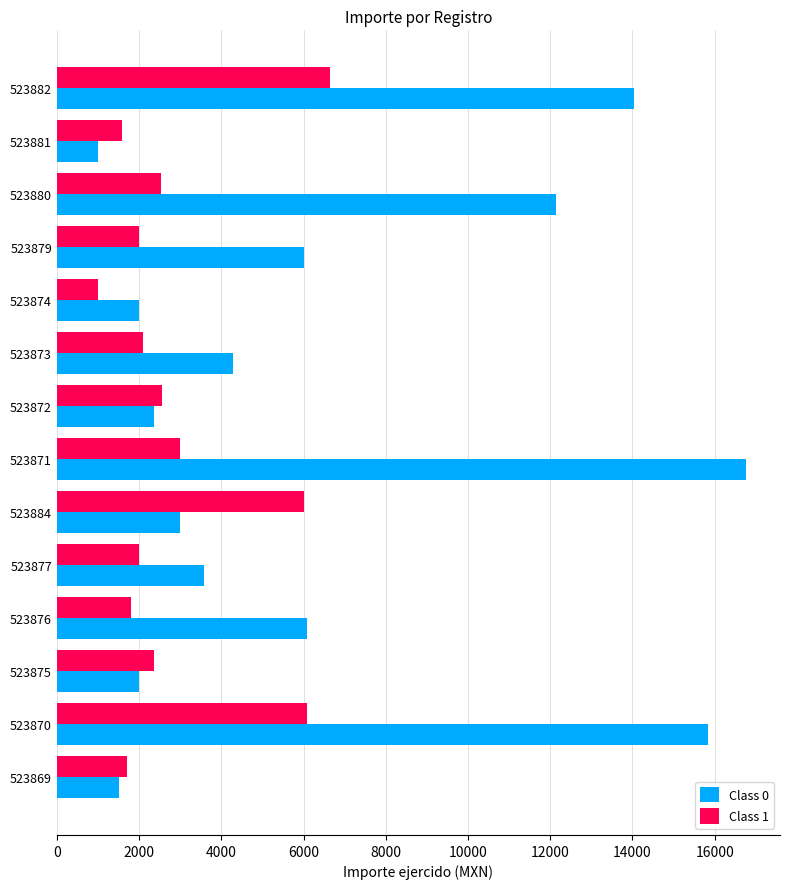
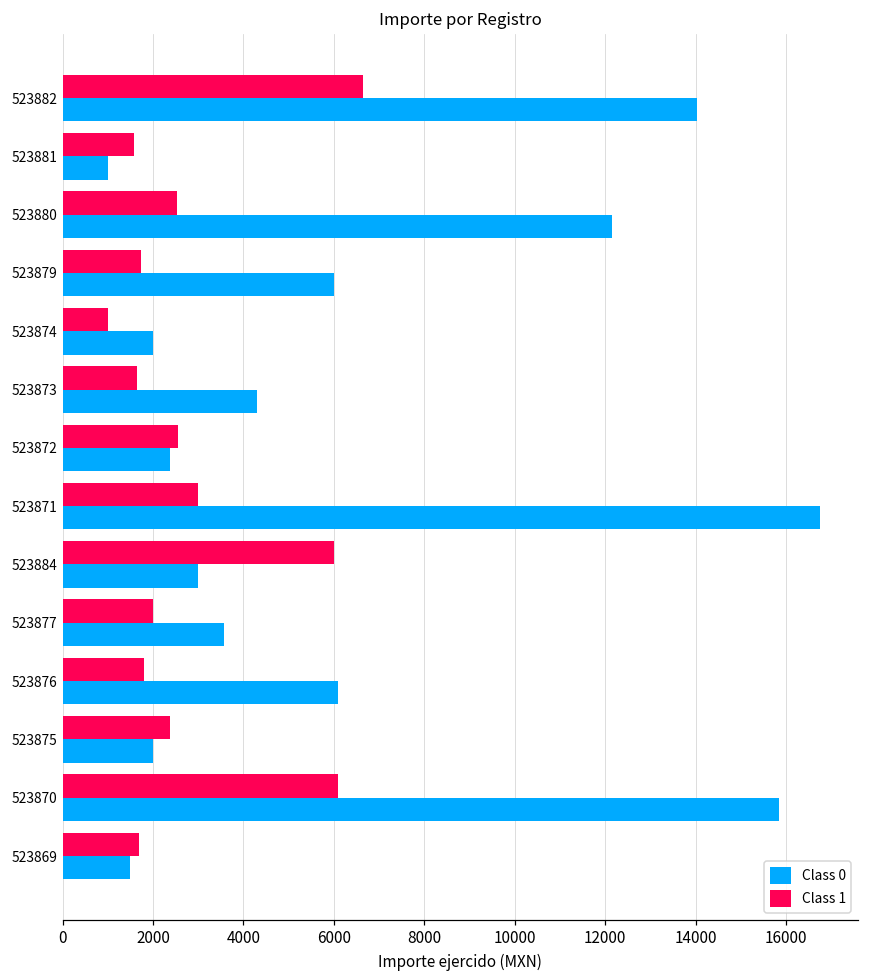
Class 1, 523879: 2000 -> 1700
Class 1, 523873: 2100 -> 1600
